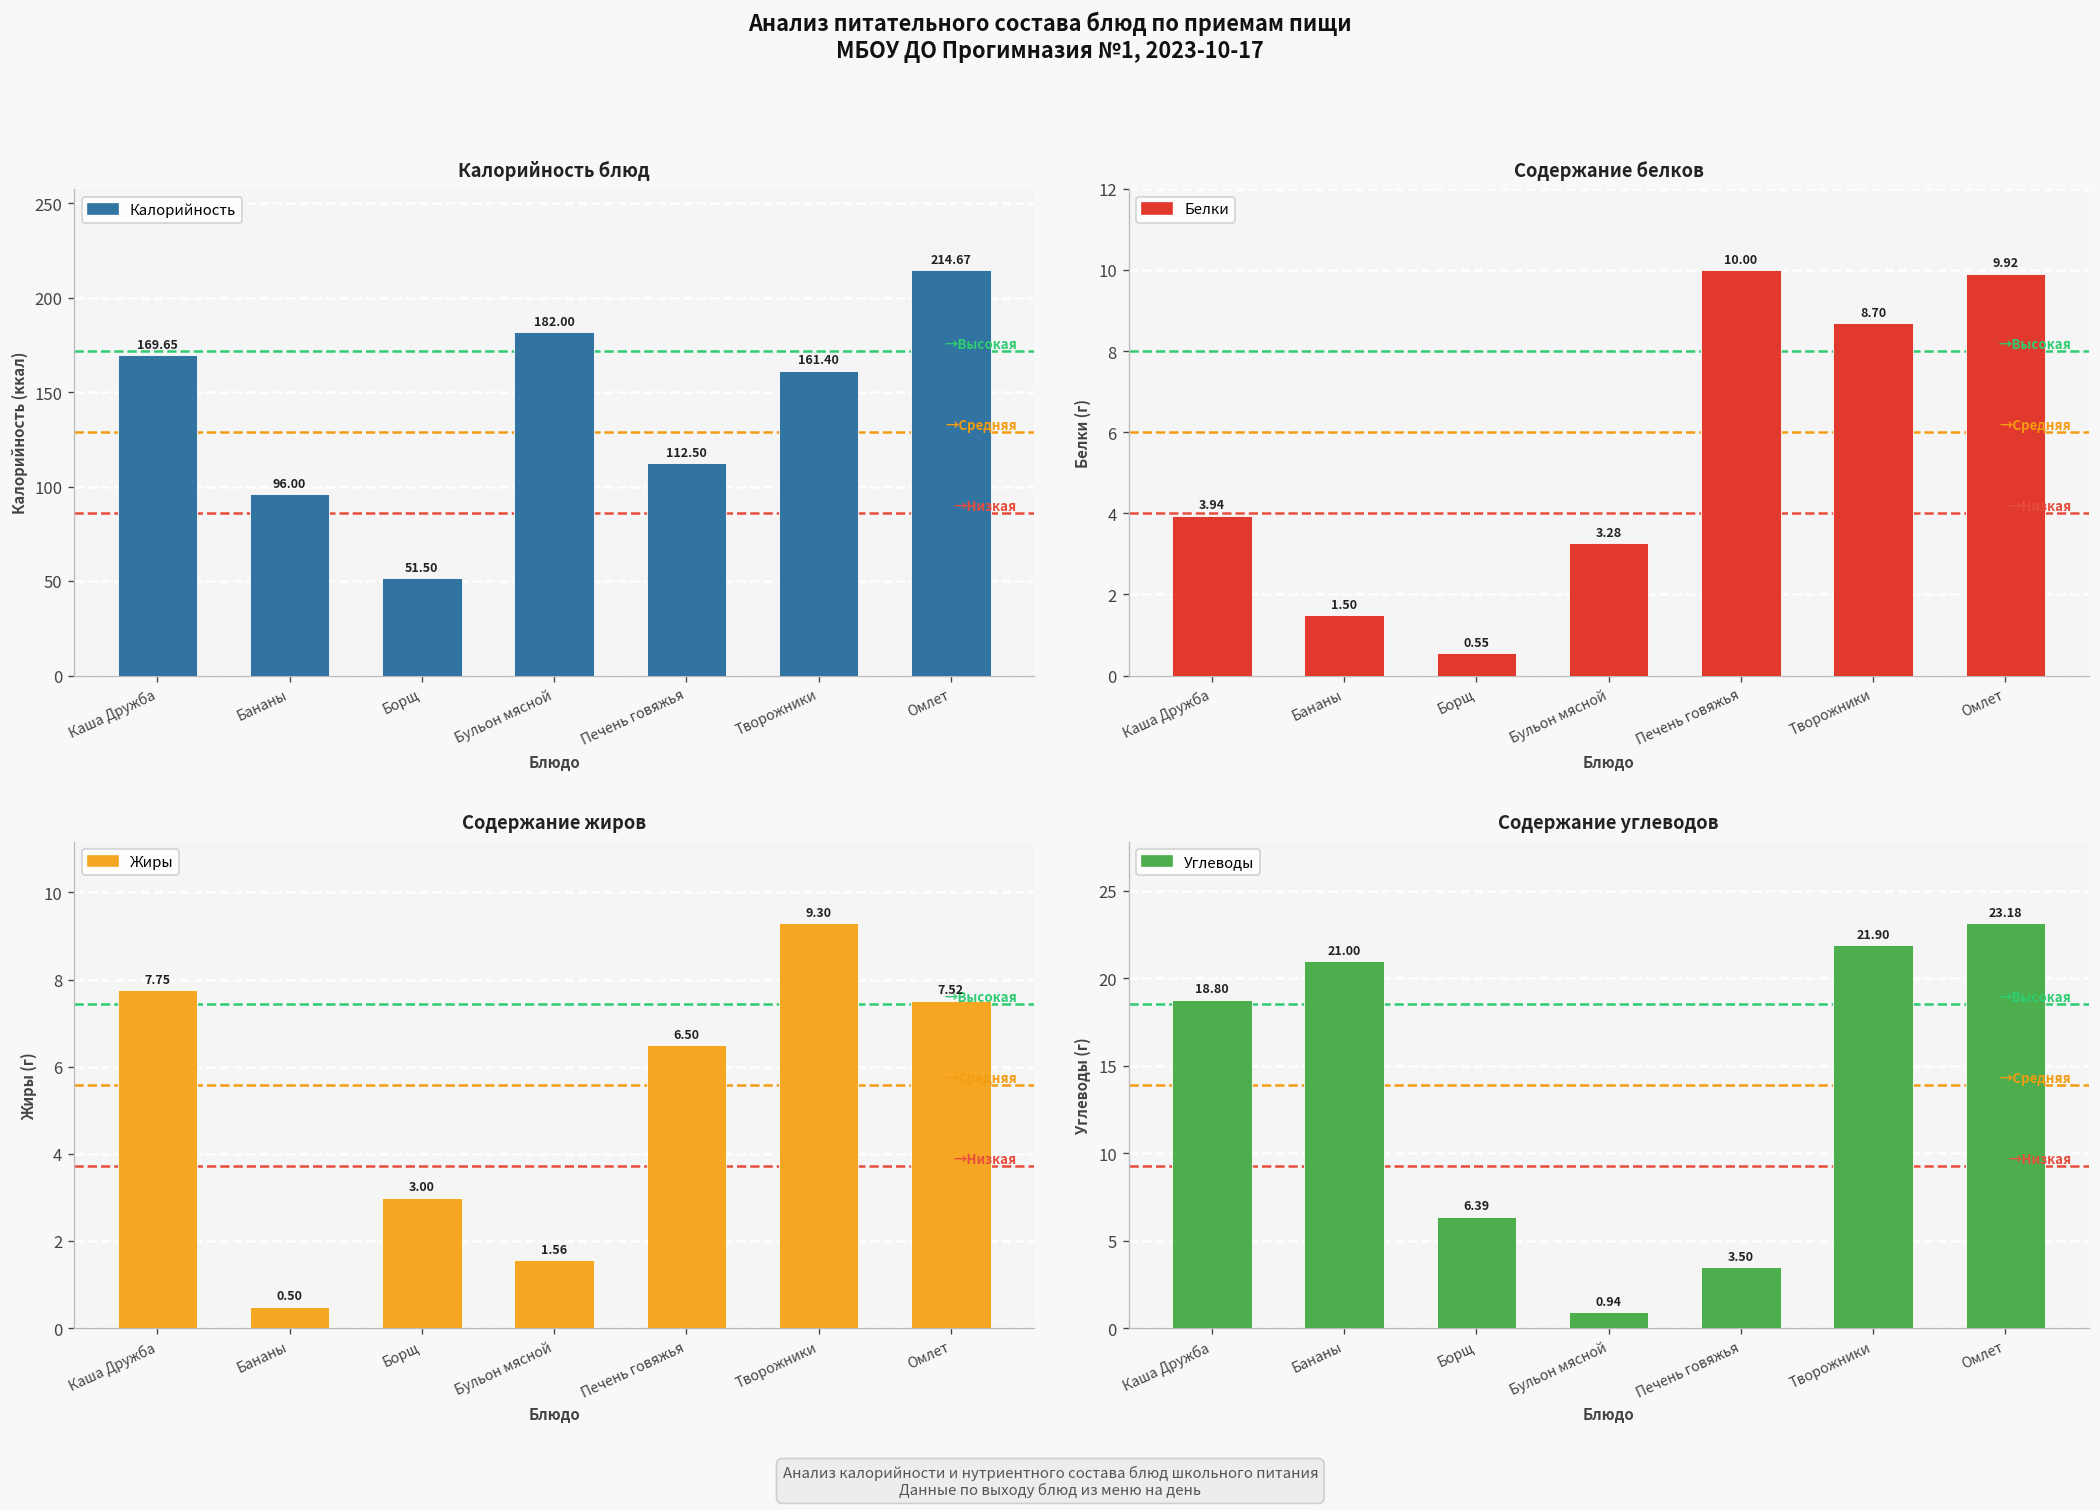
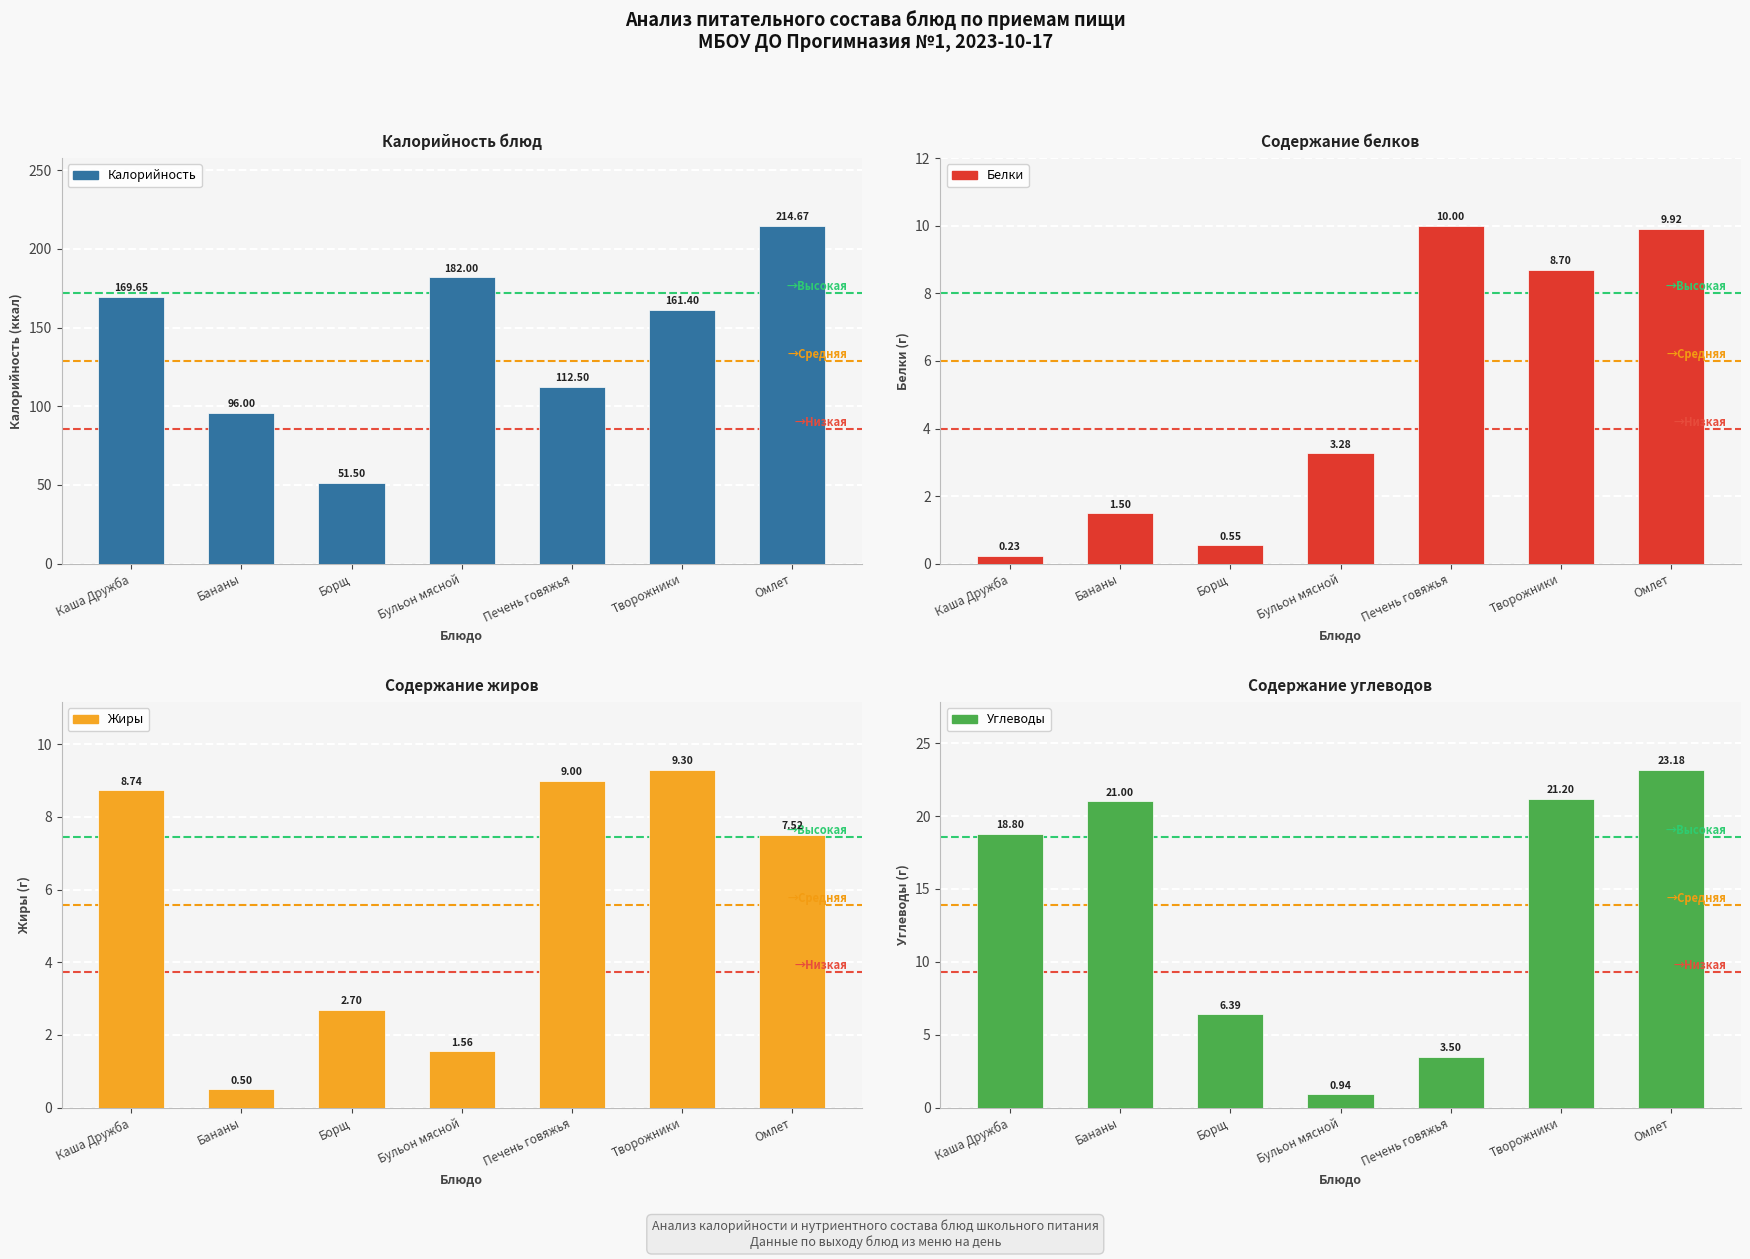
Содержание белков, Каша Дружба: 3.94 -> 0.23
Содержание жиров, Каша Дружба: 7.75 -> 8.74
Содержание жиров, Борщ: 3.00 -> 2.70
Содержание жиров, Печень говяжья: 6.50 -> 9.00
Содержание углеводов, Творожники: 21.90 -> 21.20
